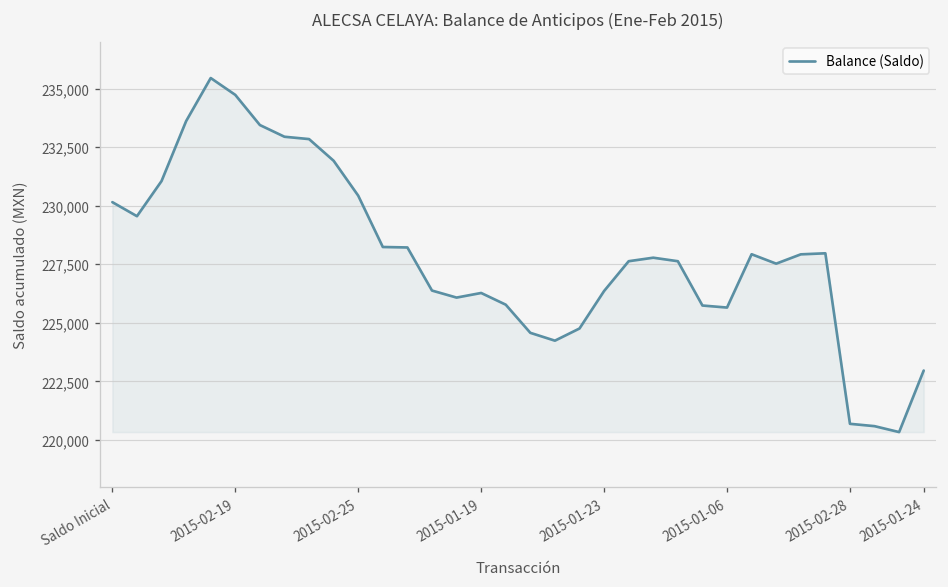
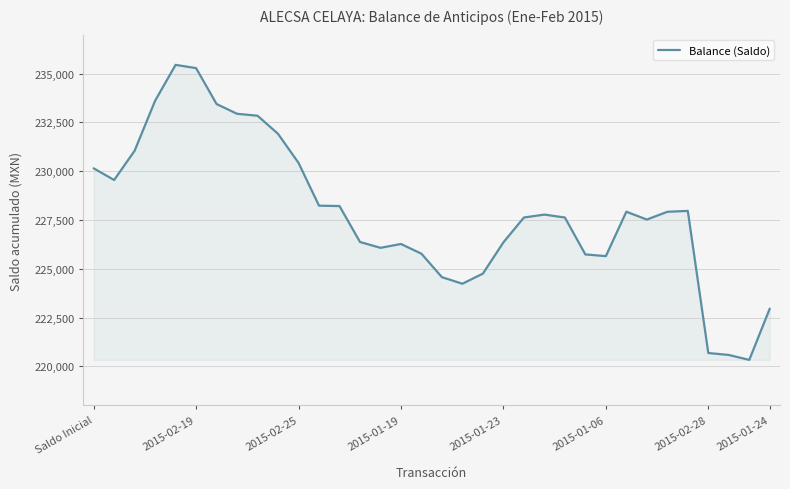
2015-02-19: 234,700 -> 235,300
